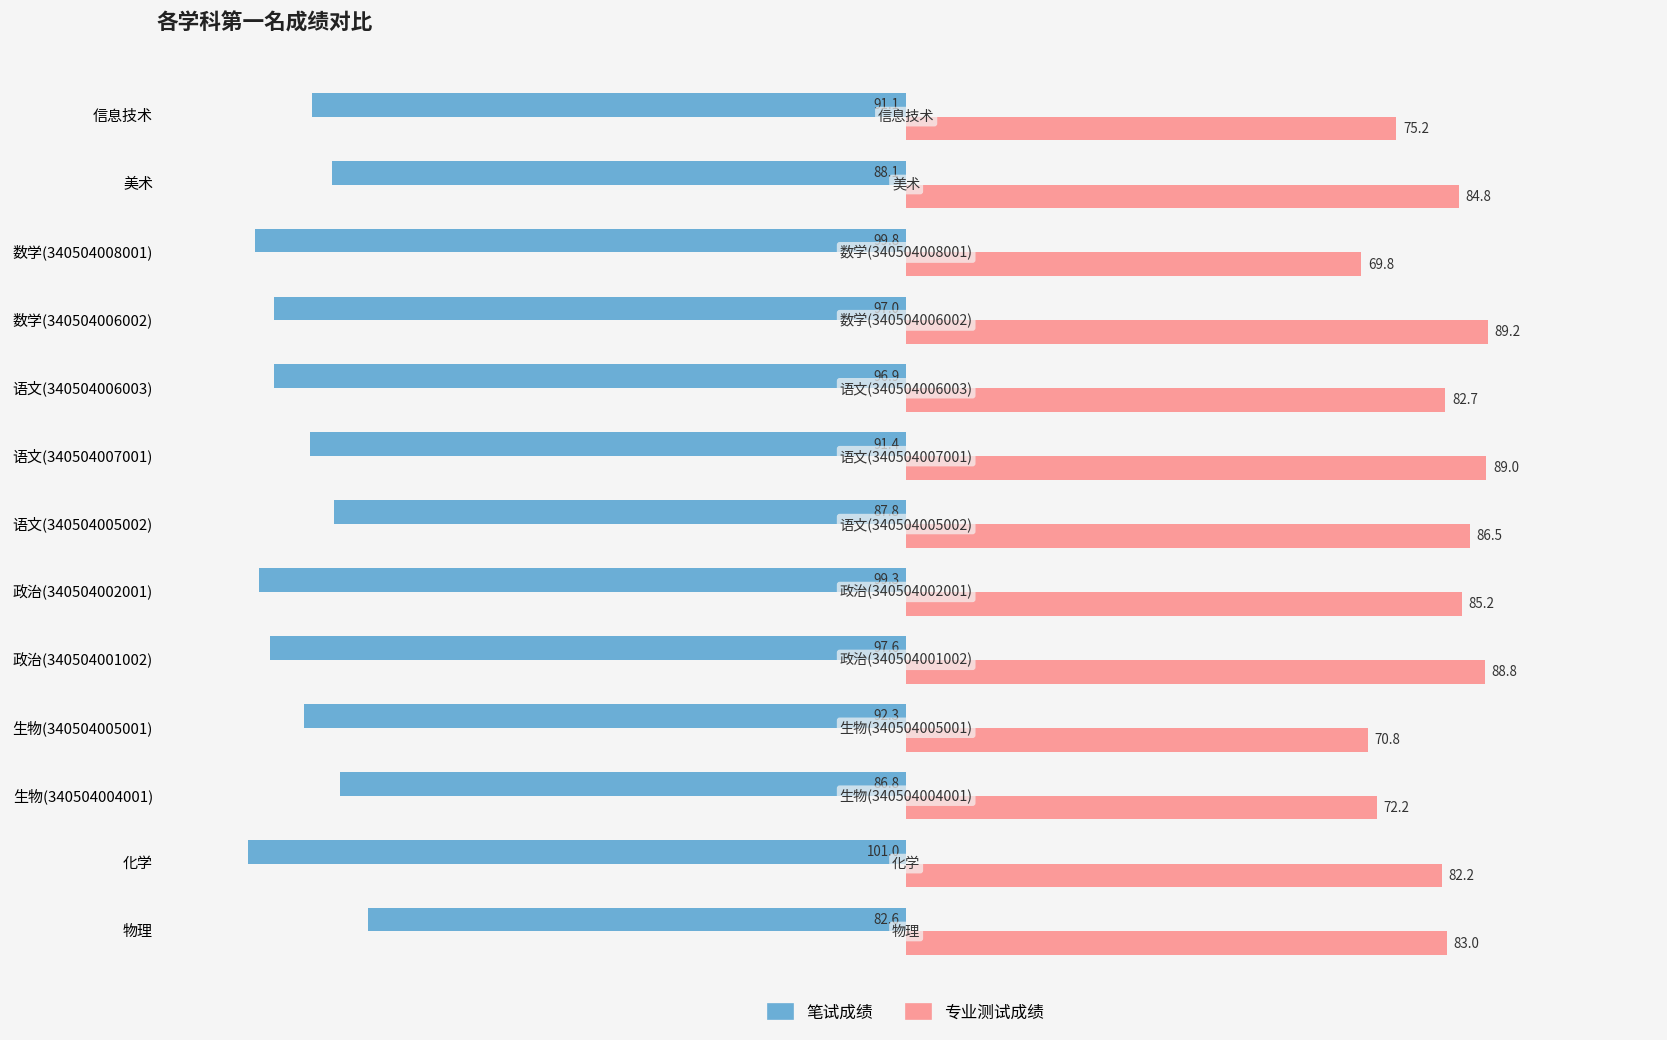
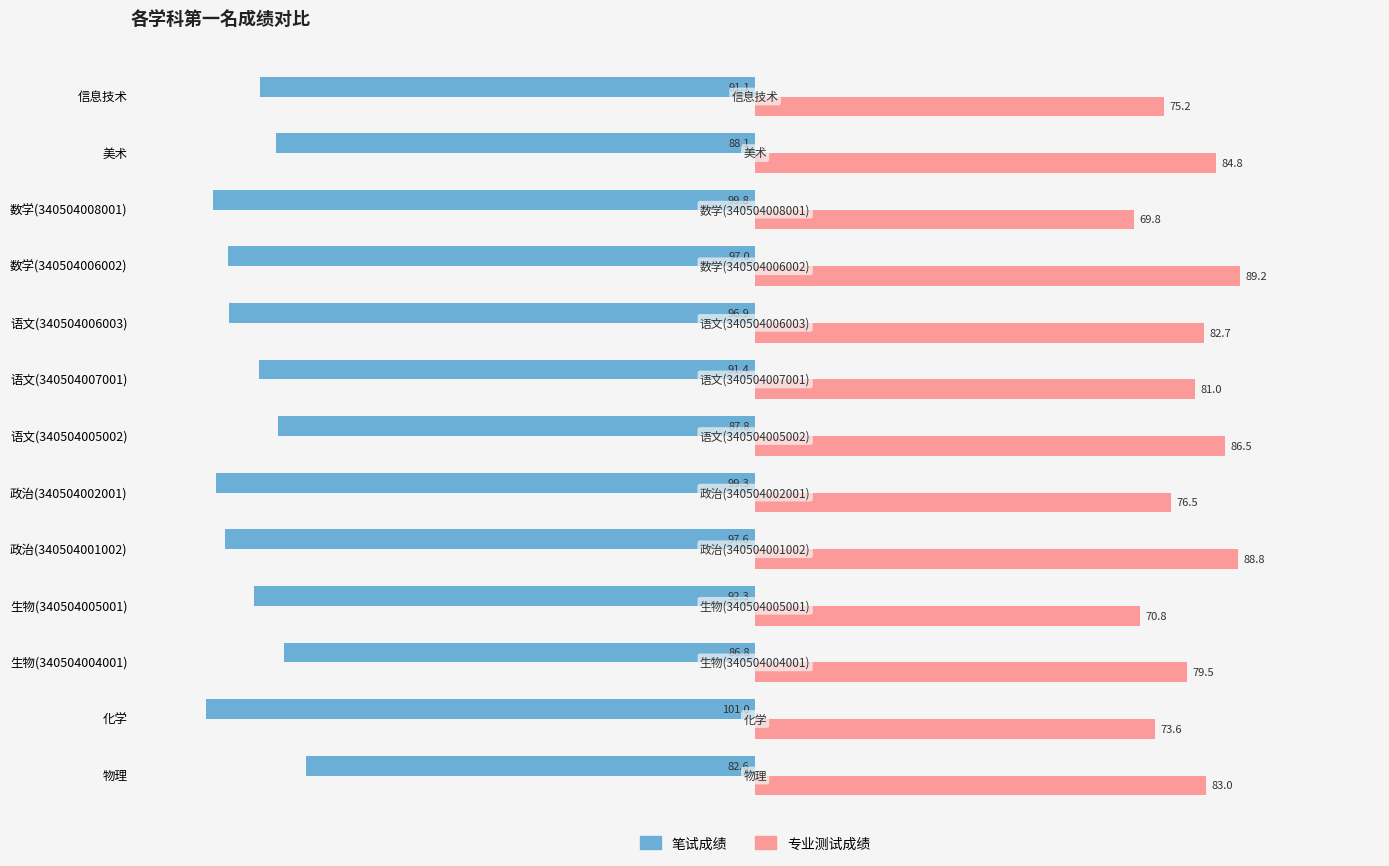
专业测试成绩, 语文(340504007001): 89.0 -> 81.0
专业测试成绩, 政治(340504002001): 85.2 -> 76.5
专业测试成绩, 生物(340504004001): 72.2 -> 79.5
专业测试成绩, 化学: 82.2 -> 73.6
